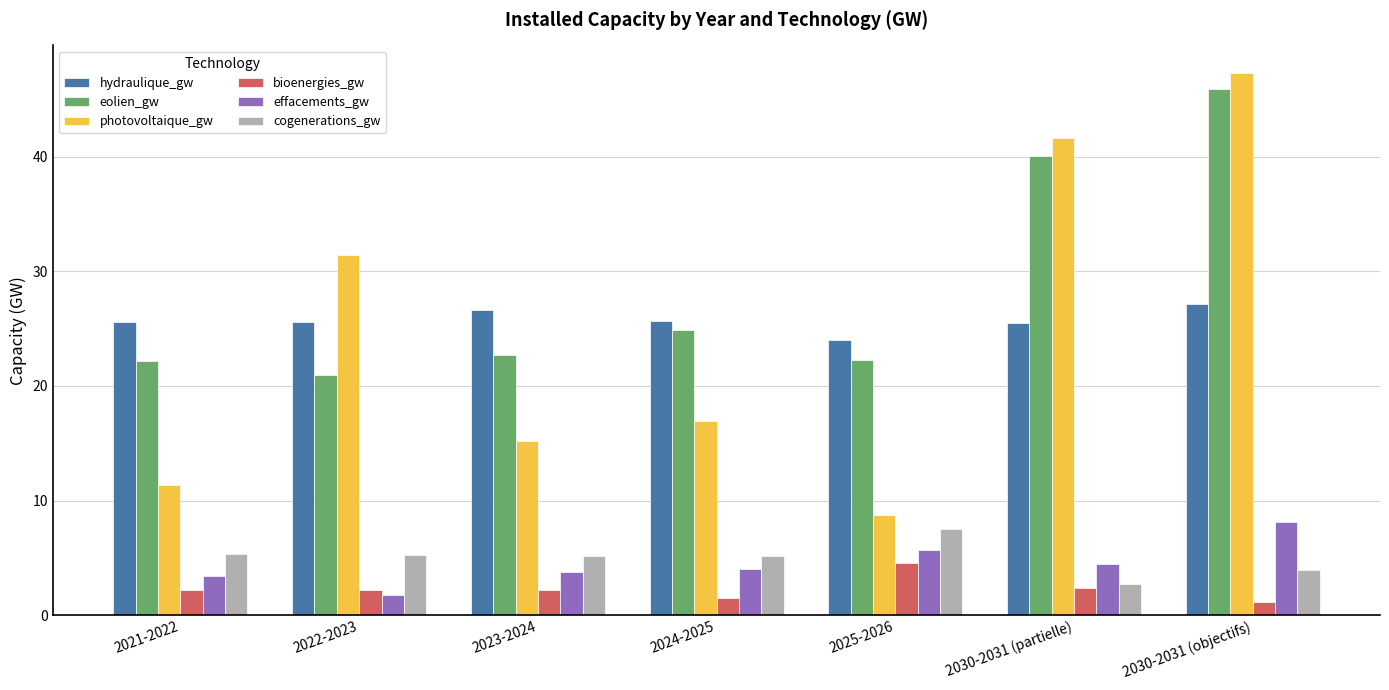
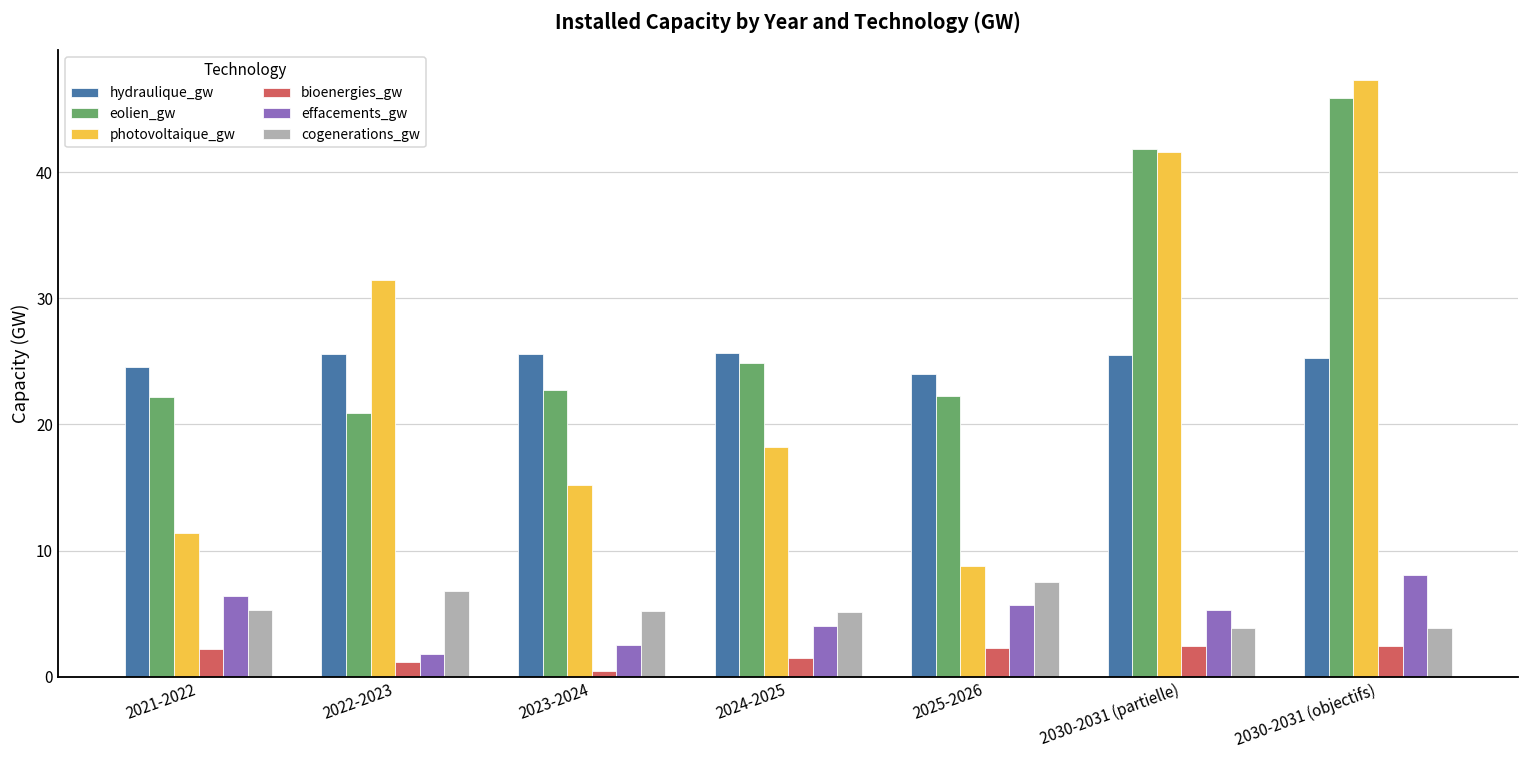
hydraulique_gw, 2021-2022: 25.5 -> 24.6
effacements_gw, 2021-2022: 3.4 -> 6.4
bioenergies_gw, 2022-2023: 2.2 -> 1.2
cogenerations_gw, 2022-2023: 5.2 -> 6.8
hydraulique_gw, 2023-2024: 26.7 -> 25.6
bioenergies_gw, 2023-2024: 2.2 -> 0.5
effacements_gw, 2023-2024: 3.8 -> 2.5
photovoltaique_gw, 2024-2025: 17.0 -> 18.2
bioenergies_gw, 2025-2026: 4.6 -> 2.3
eolien_gw, 2030-2031 (partielle): 40.0 -> 41.8
effacements_gw, 2030-2031 (partielle): 4.5 -> 5.3
cogenerations_gw, 2030-2031 (partielle): 2.7 -> 3.9
hydraulique_gw, 2030-2031 (objectifs): 27.1 -> 25.3
bioenergies_gw, 2030-2031 (objectifs): 1.2 -> 2.4
